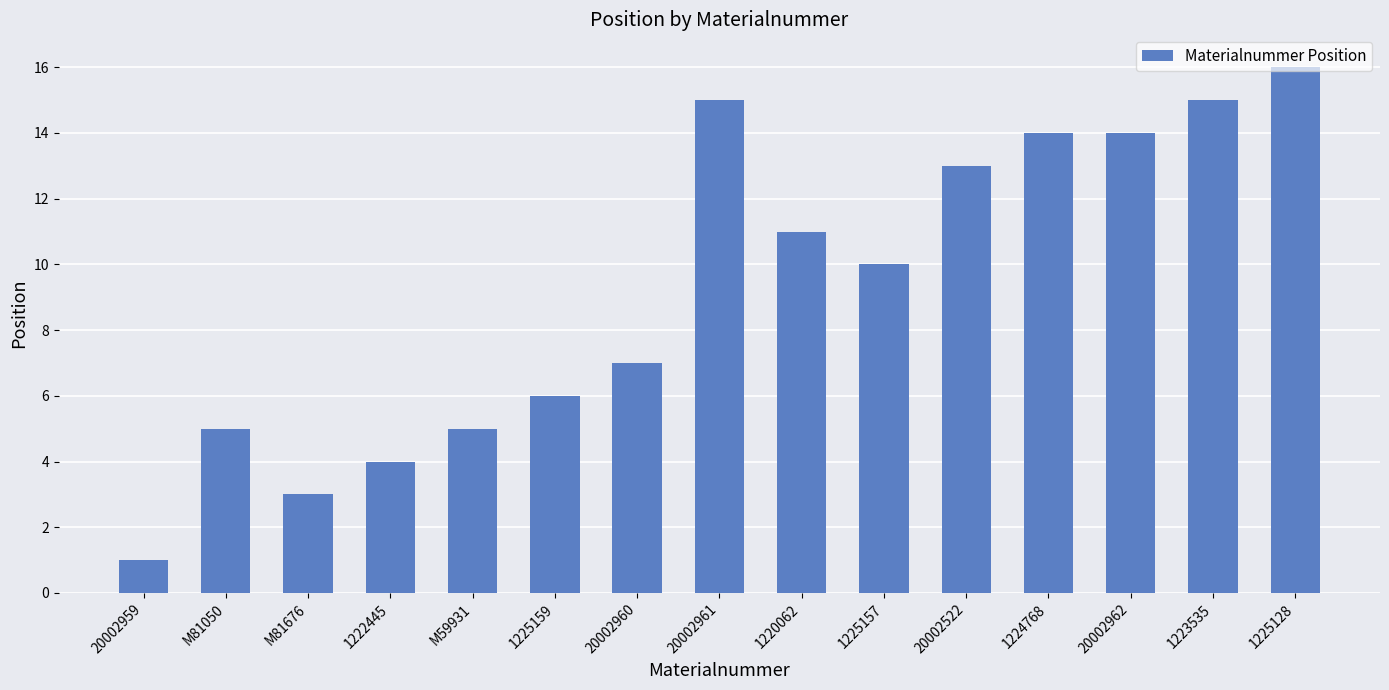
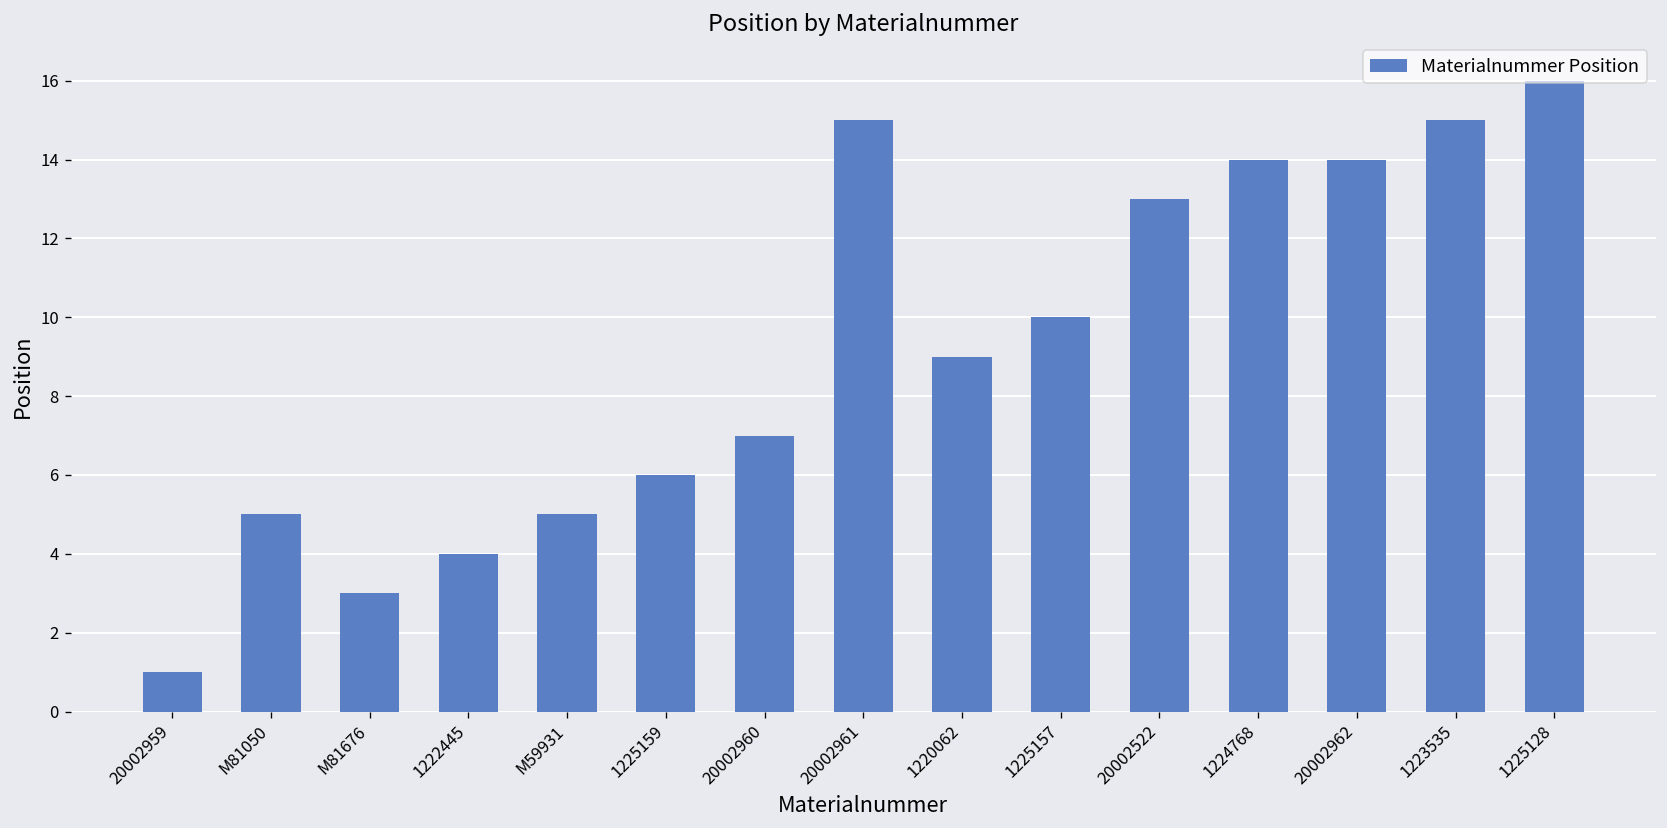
1220062: 11 -> 9
